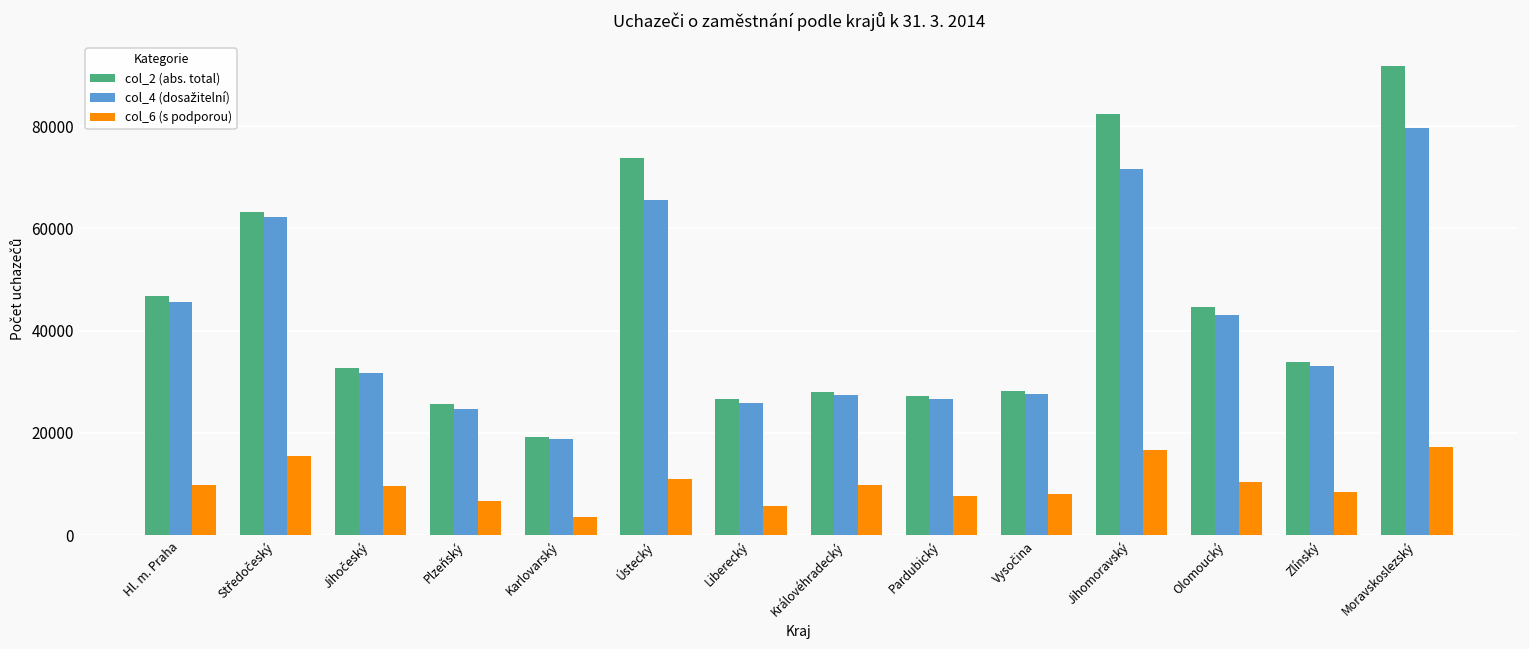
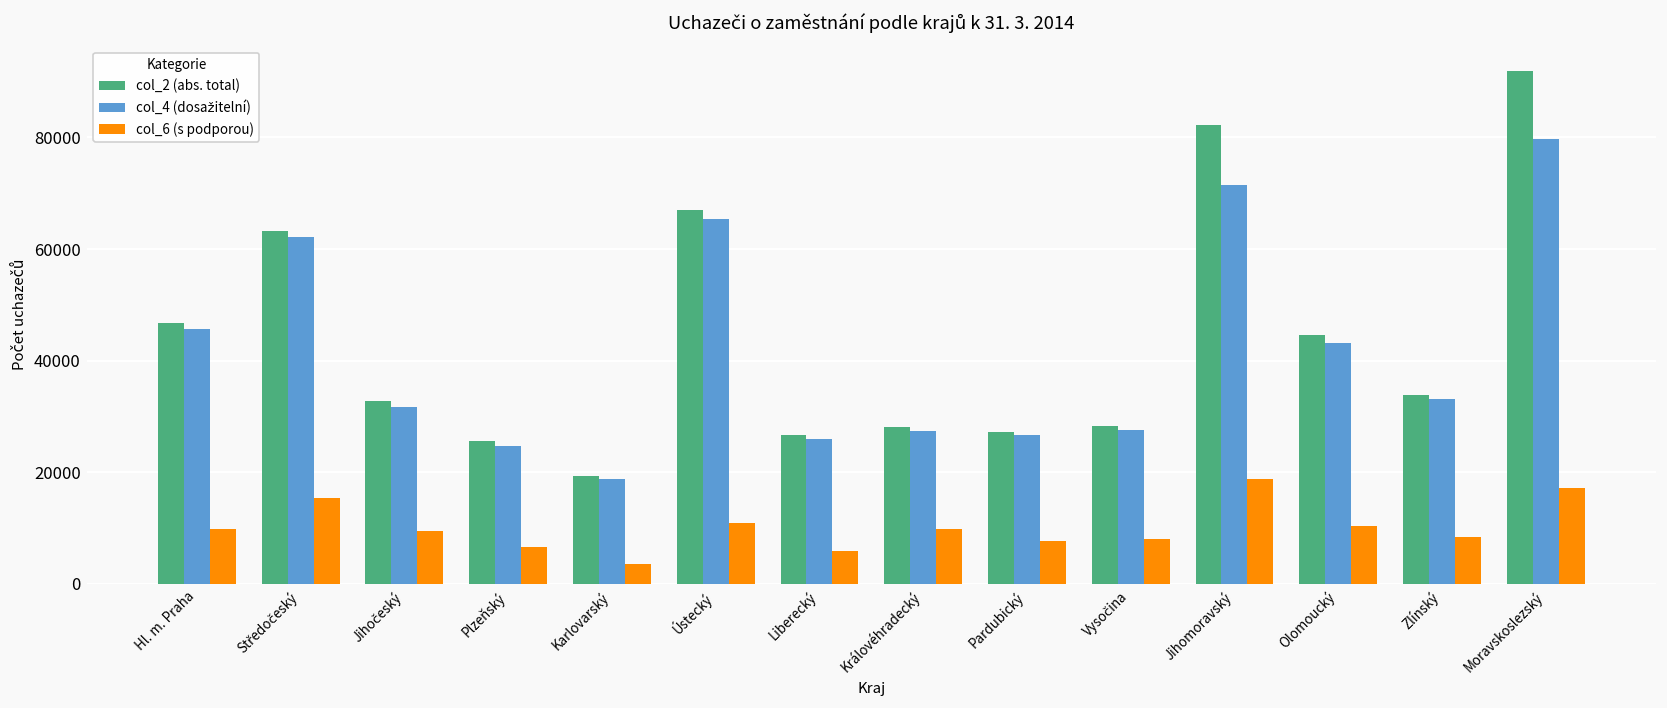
col_2 (abs. total), Ústecký: 74000 -> 67000
col_6 (s podporou), Jihomoravský: 17000 -> 19000
